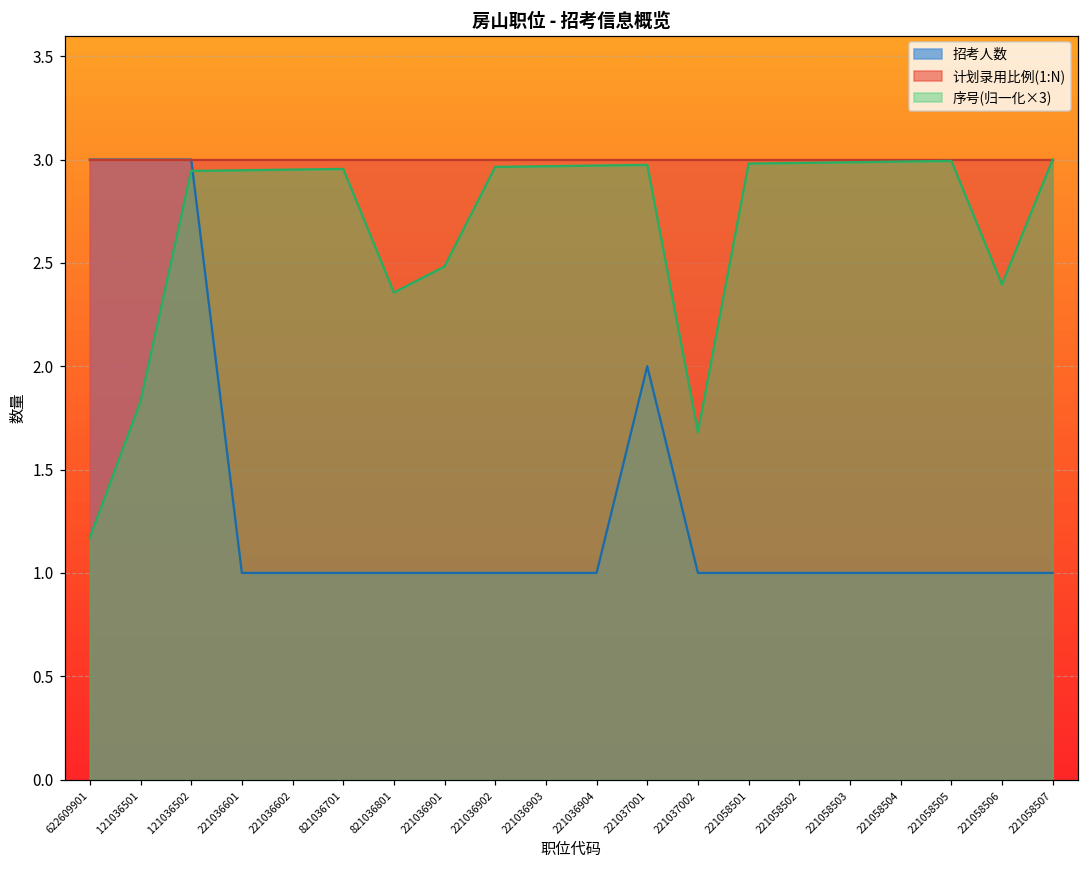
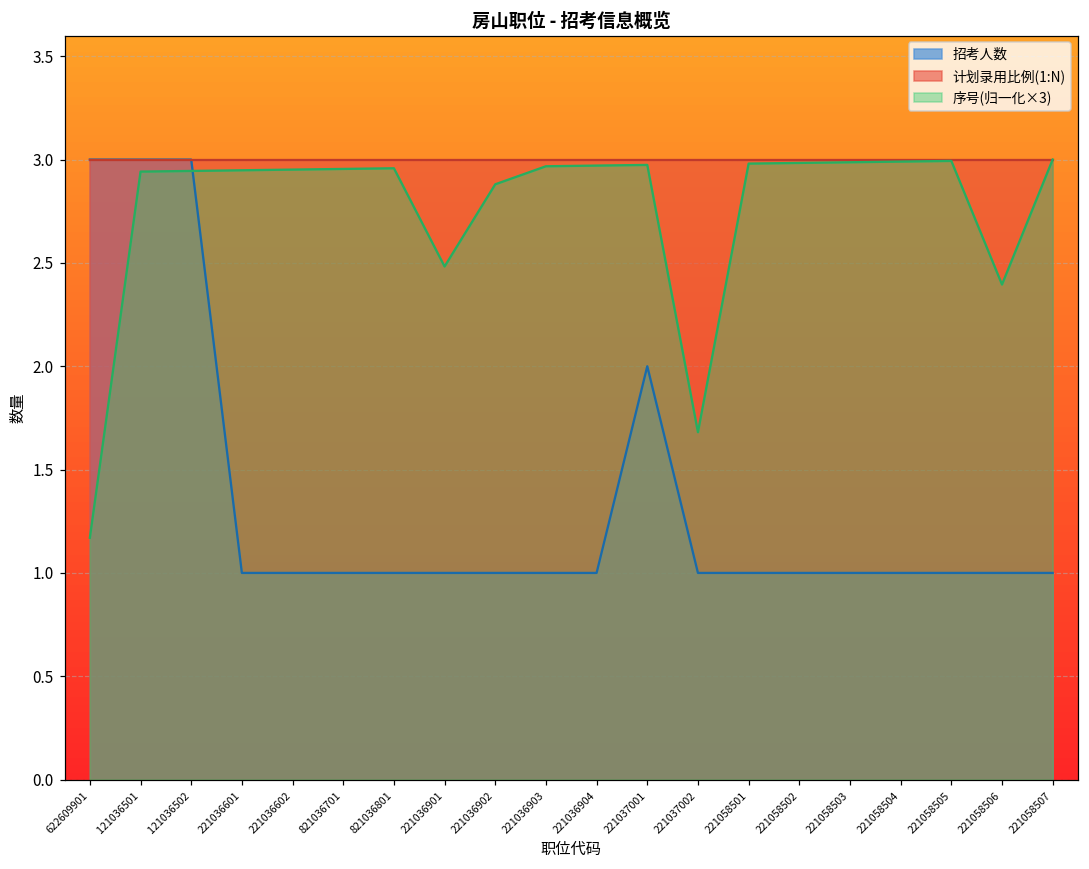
序号(归一化×3), 121036501: 1.83 -> 2.94
序号(归一化×3), 821036801: 2.36 -> 2.96
序号(归一化×3), 221036902: 2.96 -> 2.88
